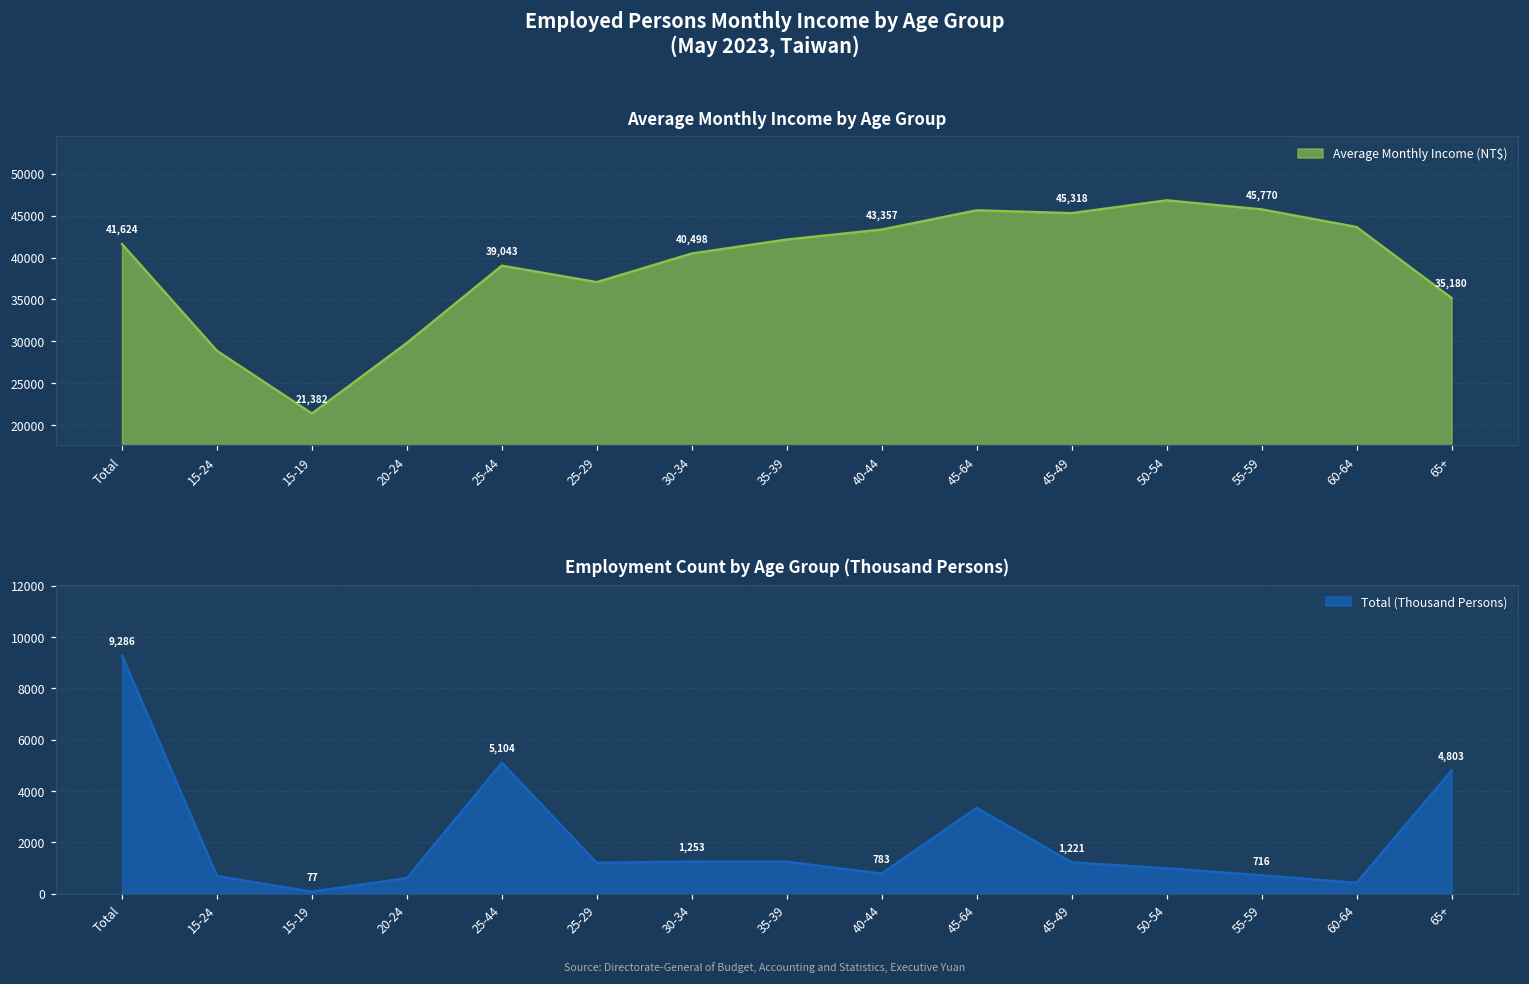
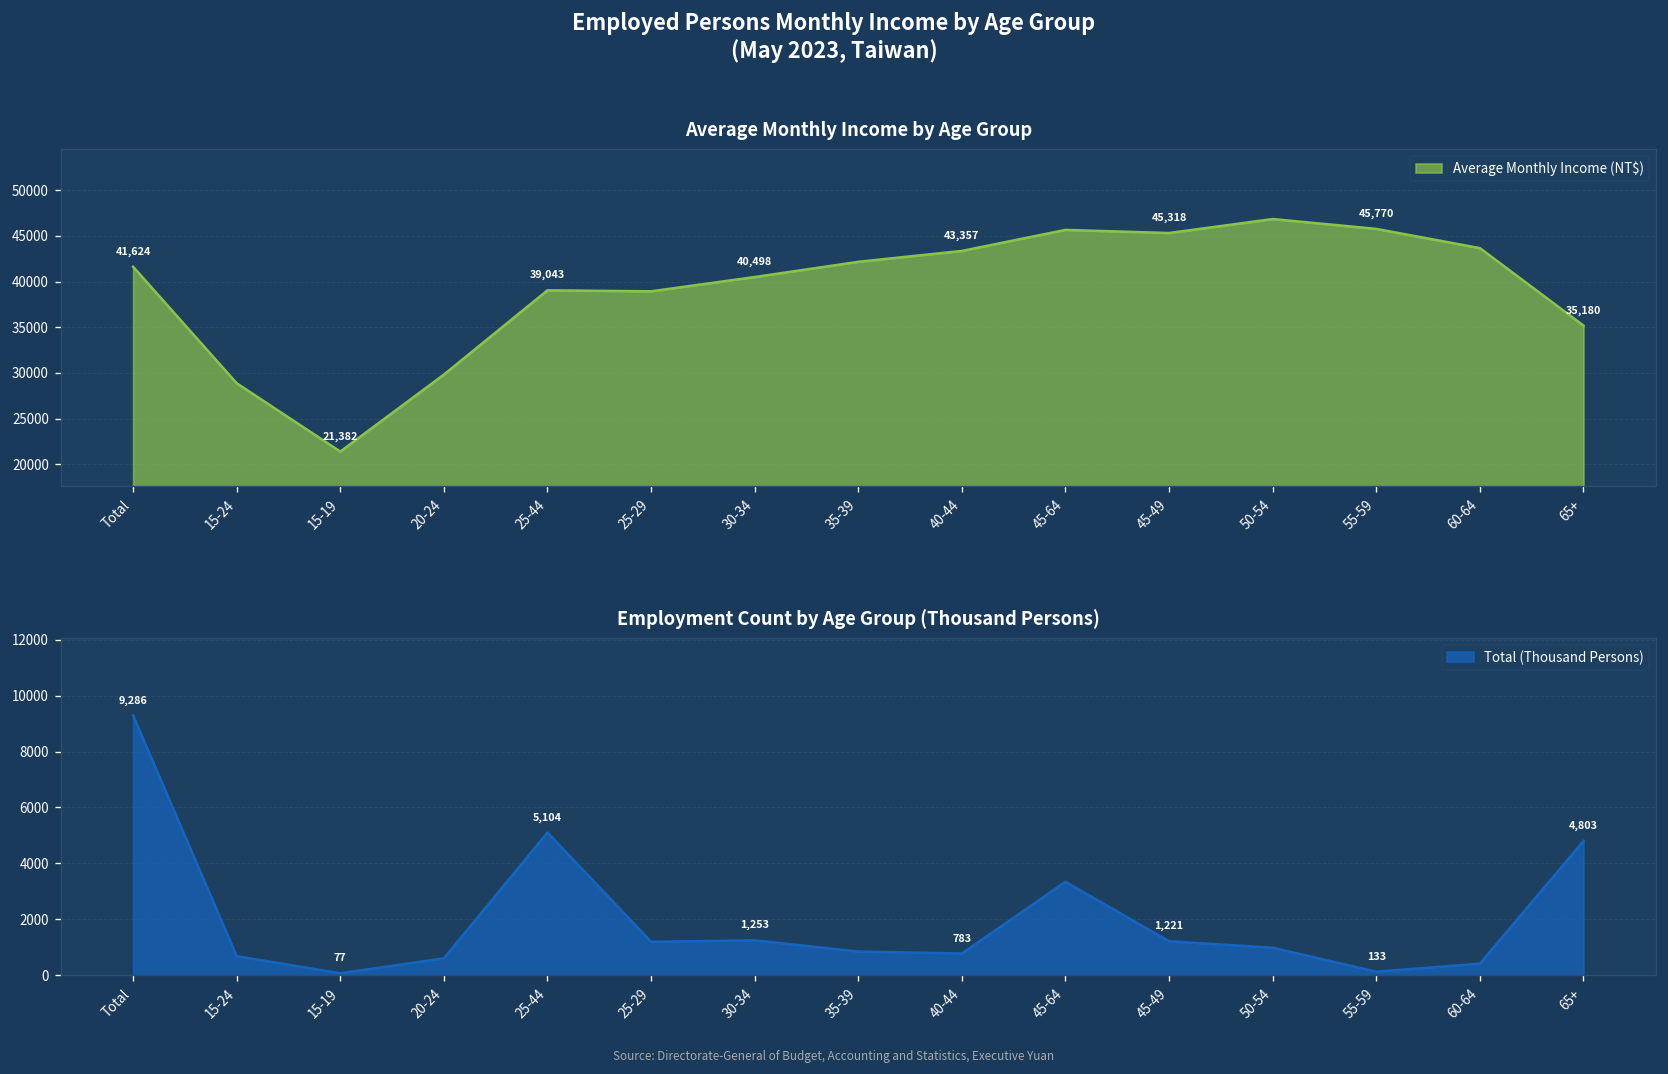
Average Monthly Income by Age Group, 25-29: 37000 -> 39000
Employment Count by Age Group (Thousand Persons), 35-39: 1200 -> 900
Employment Count by Age Group (Thousand Persons), 55-59: 716 -> 133
